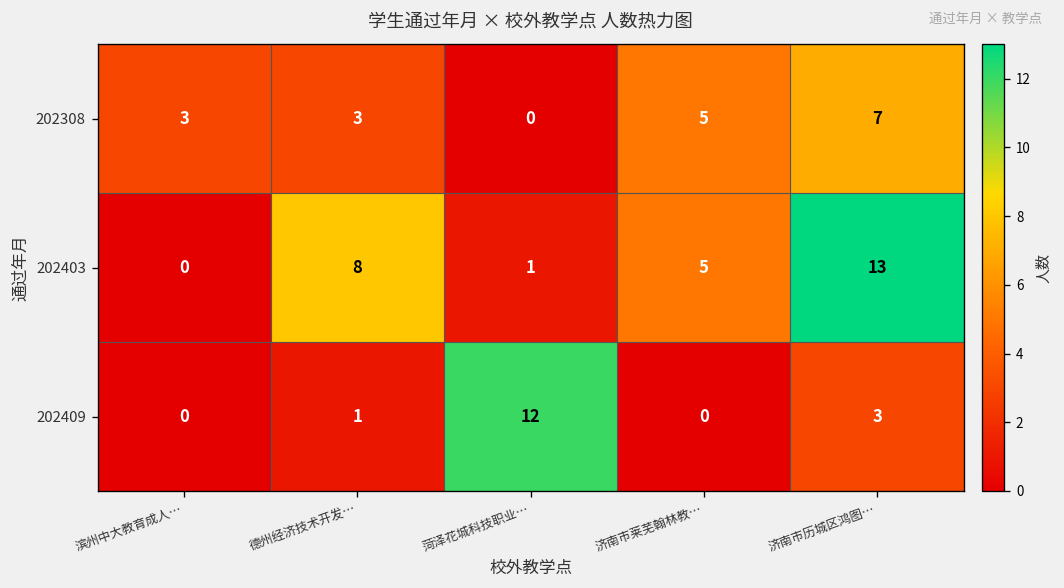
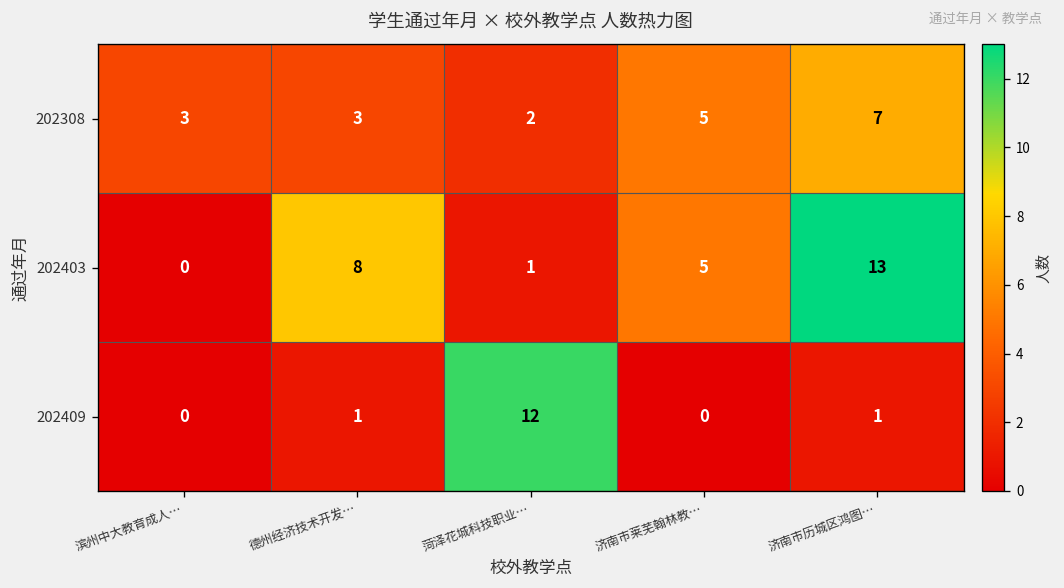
202308, 菏泽花城科技职业…: 0 -> 2
202409, 济南市历城区鸿图…: 3 -> 1
